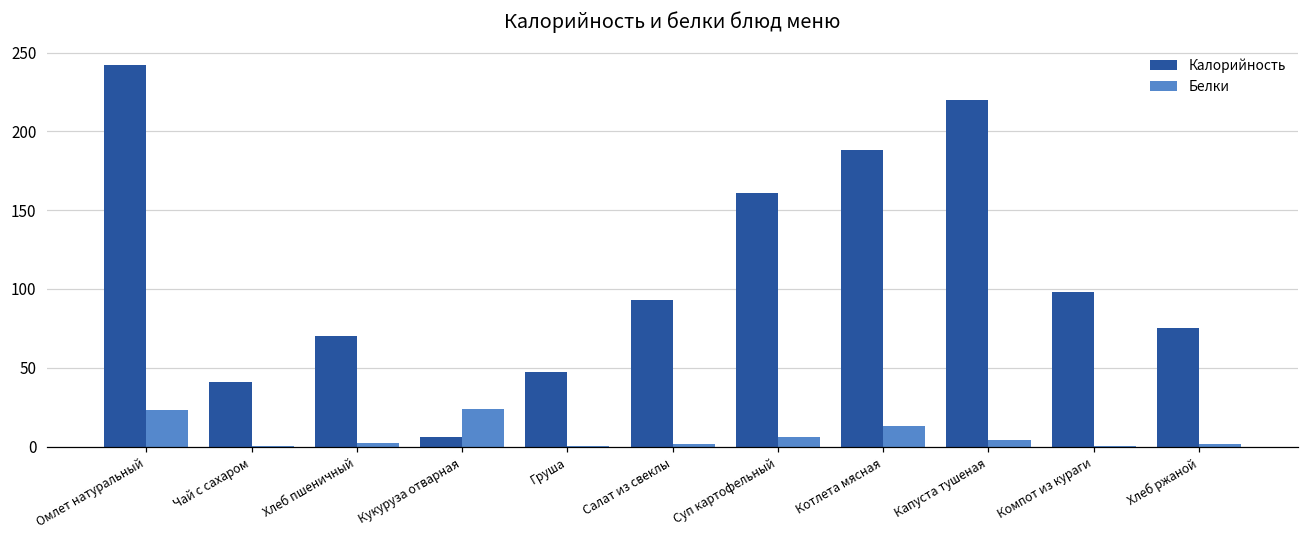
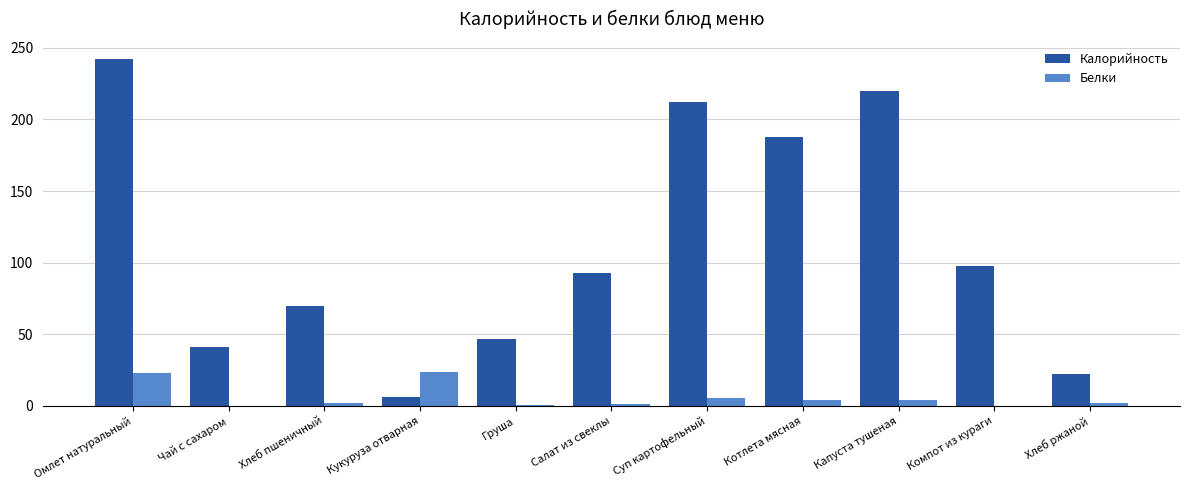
Калорийность, Суп картофельный: 161 -> 212
Белки, Котлета мясная: 13 -> 4
Калорийность, Хлеб ржаной: 75 -> 22
